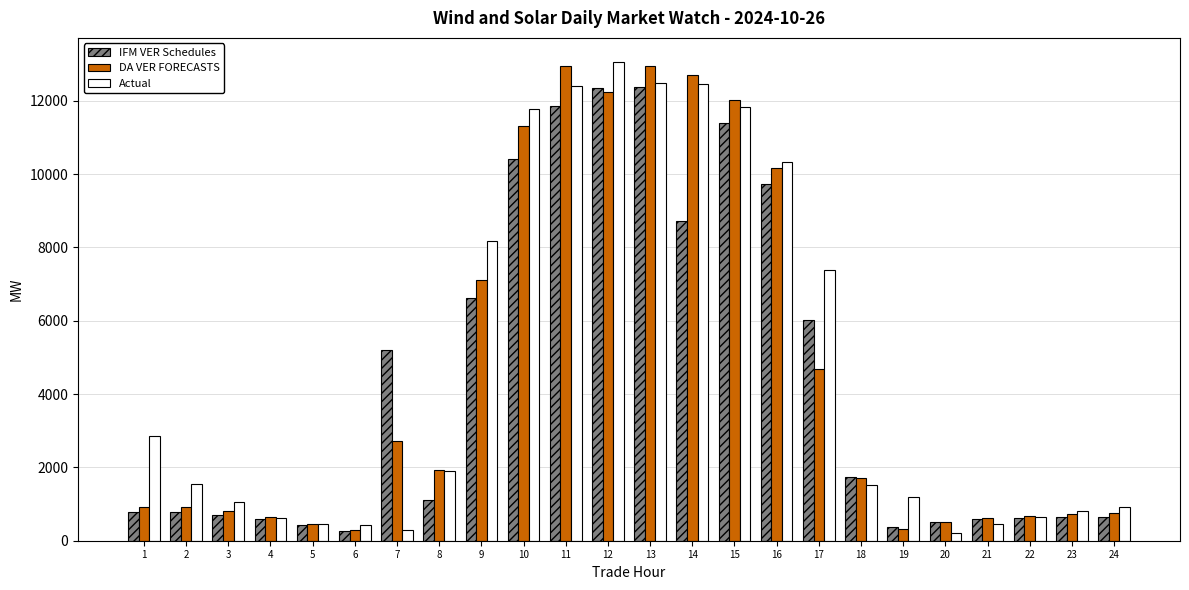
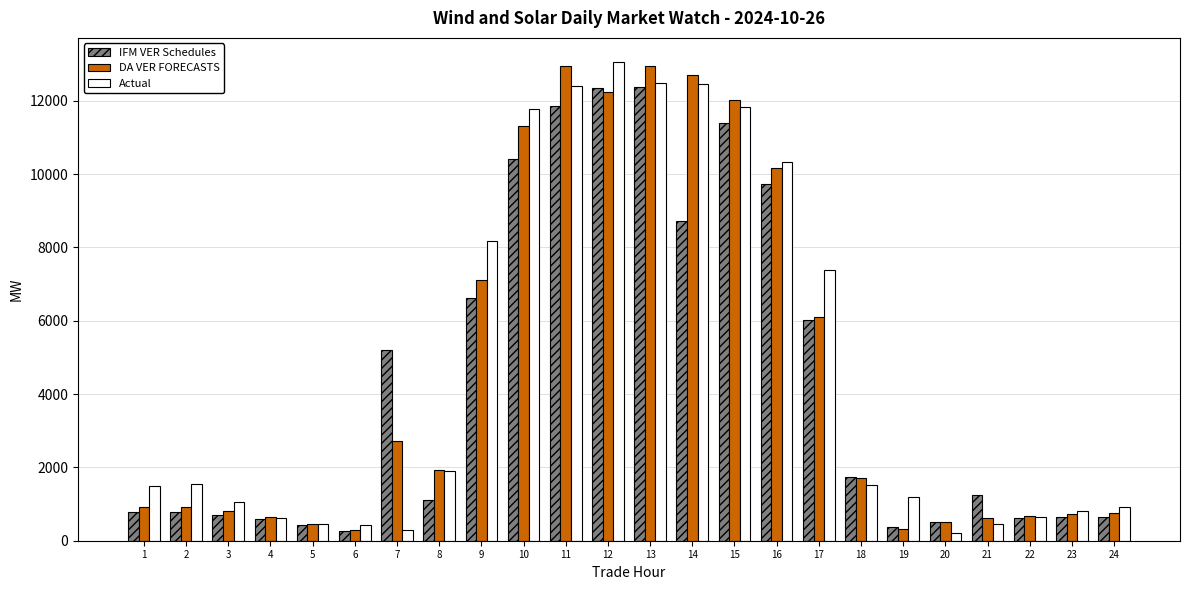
Actual, 1: 2800 -> 1500
DA VER FORECASTS, 17: 4700 -> 6100
IFM VER Schedules, 21: 600 -> 1200
